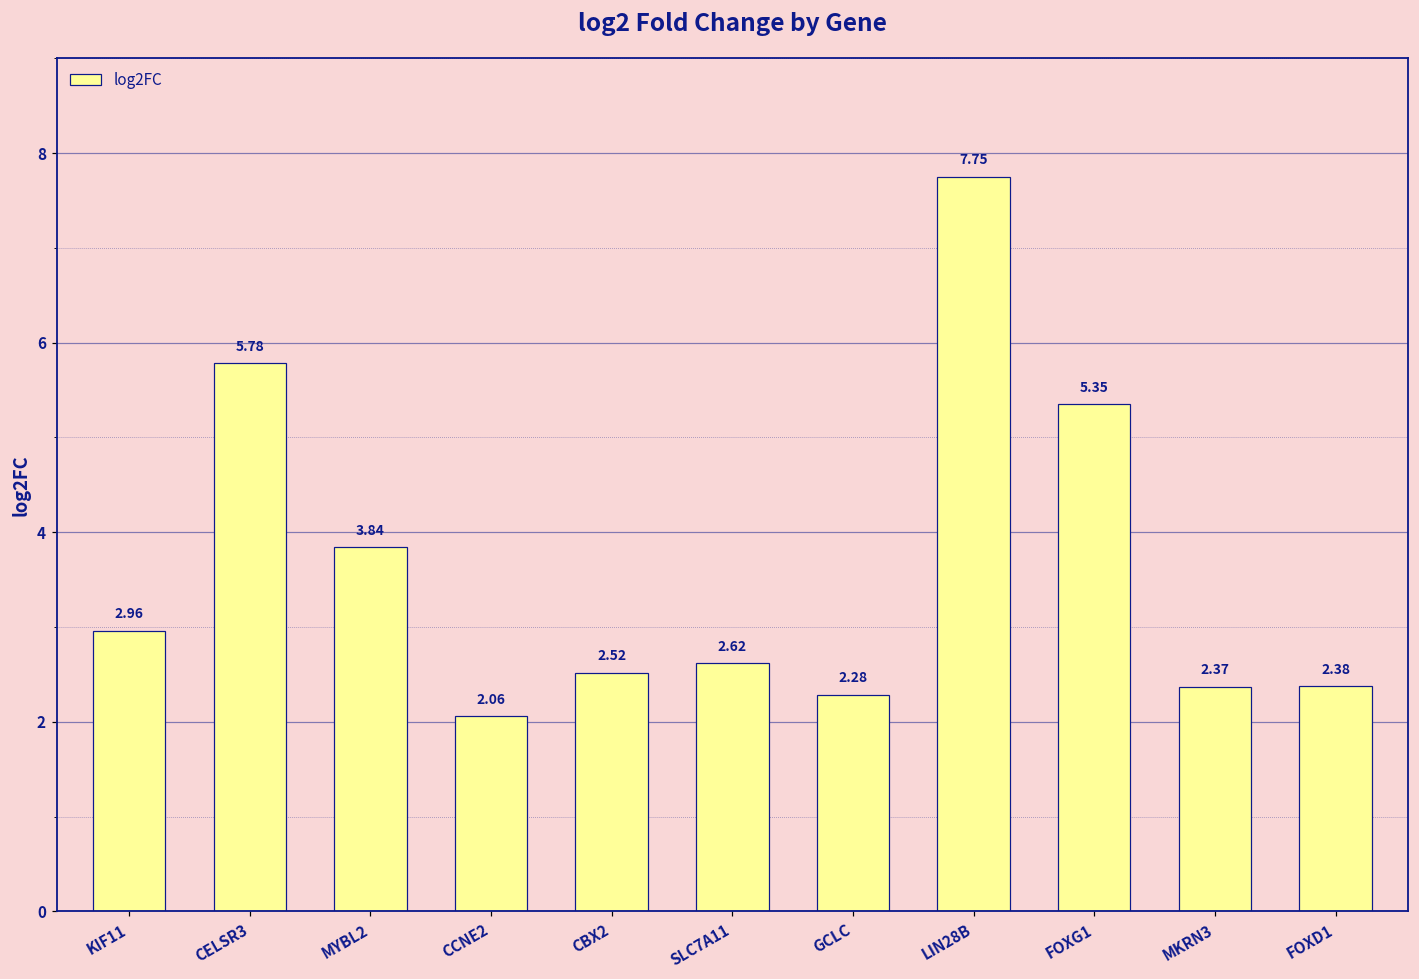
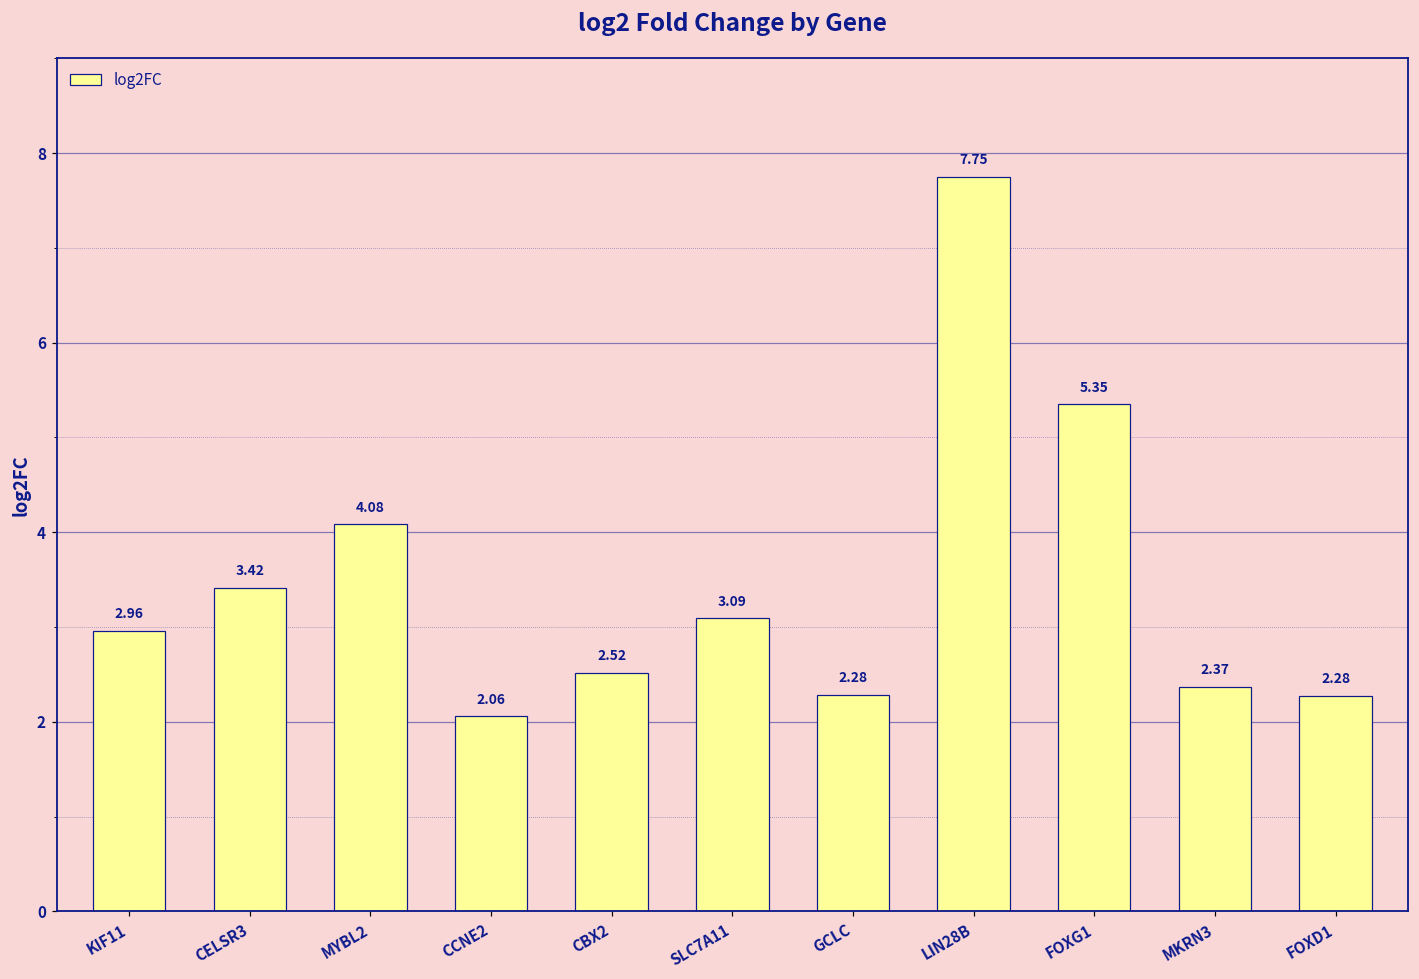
CELSR3: 5.78 -> 3.42
MYBL2: 3.84 -> 4.08
SLC7A11: 2.62 -> 3.09
FOXD1: 2.38 -> 2.28
